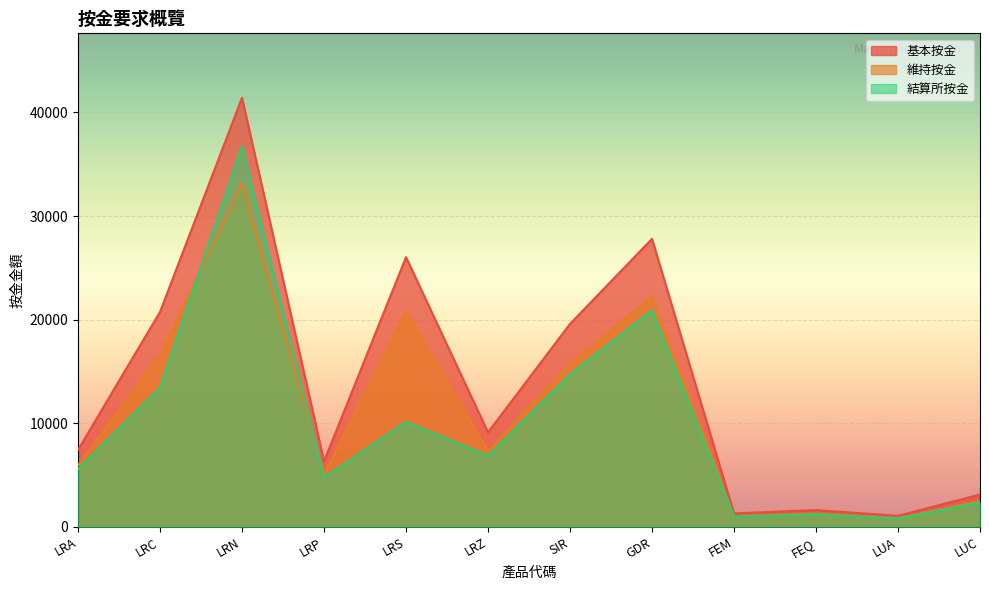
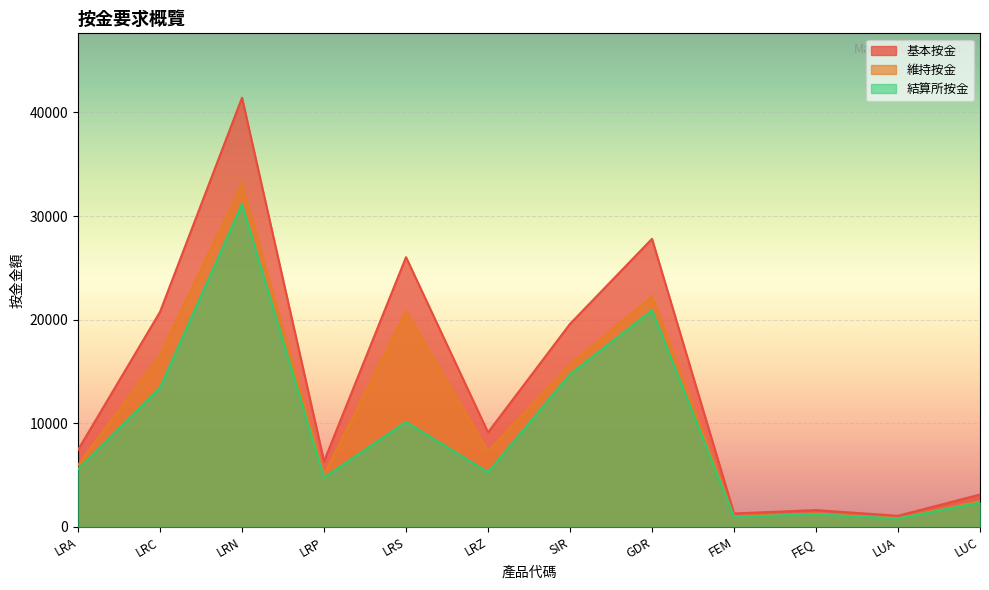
結算所按金, LRN: 36700 -> 31100
結算所按金, LRZ: 6900 -> 5300
